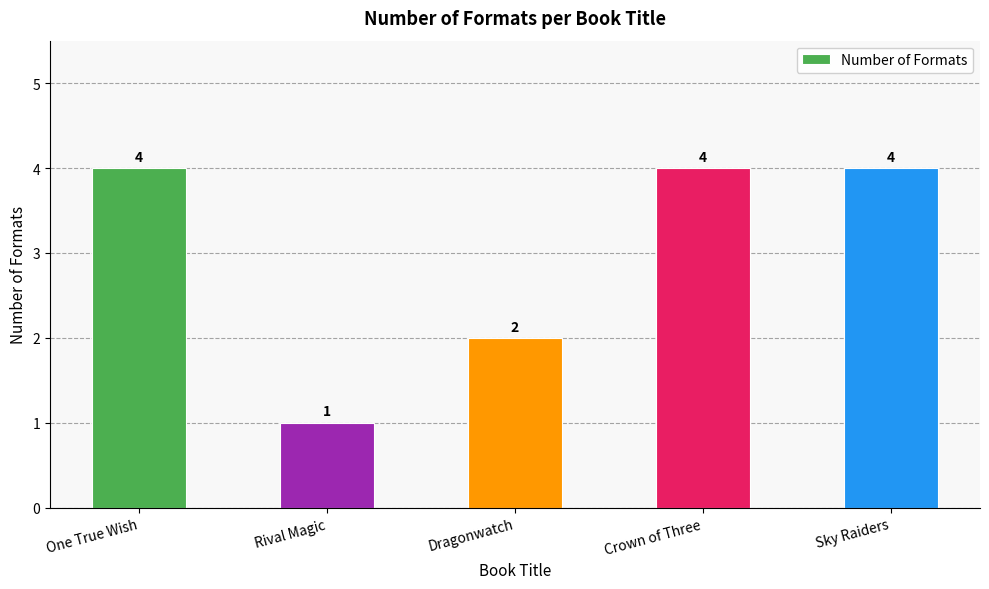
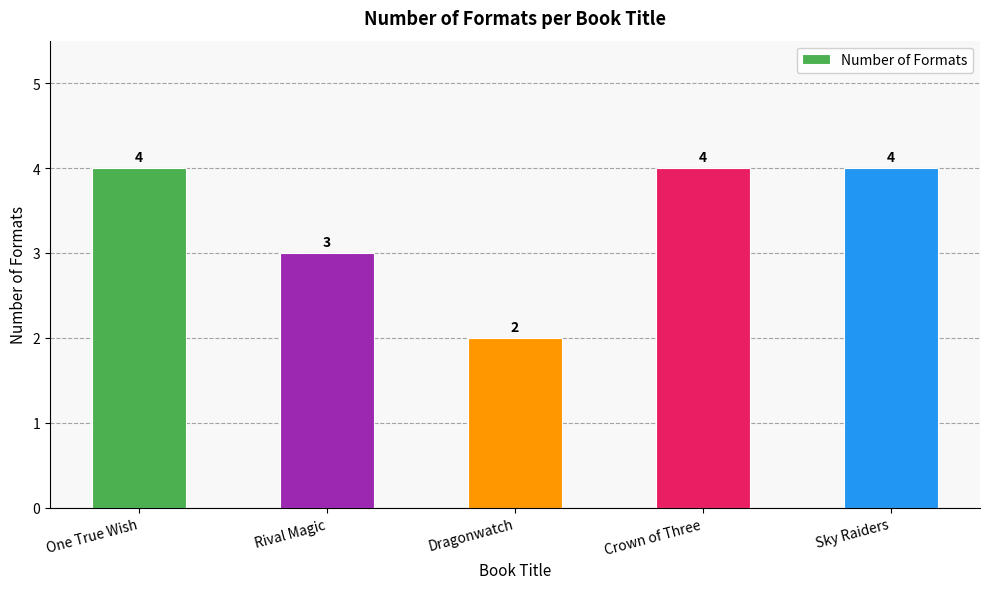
Rival Magic: 1 -> 3
